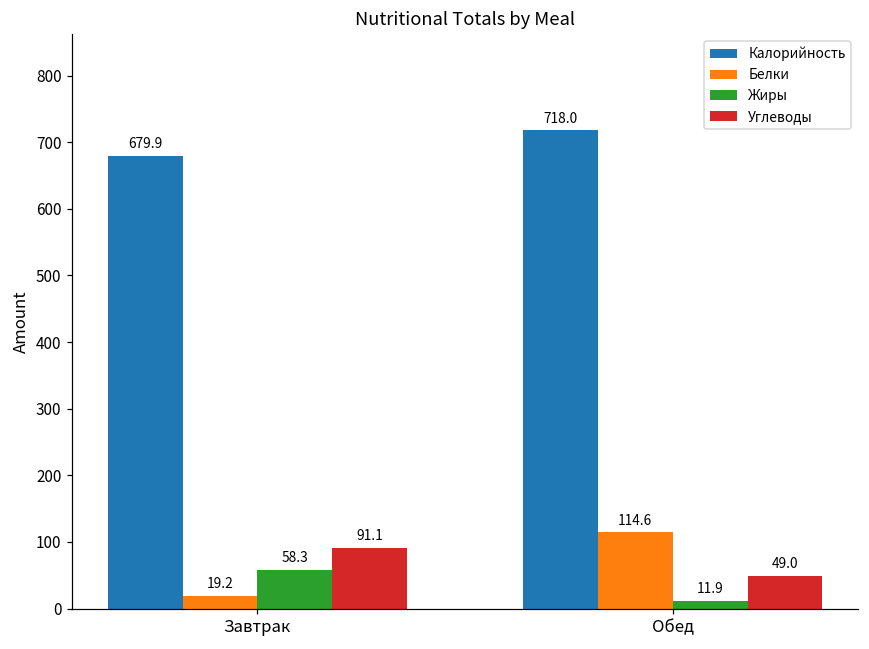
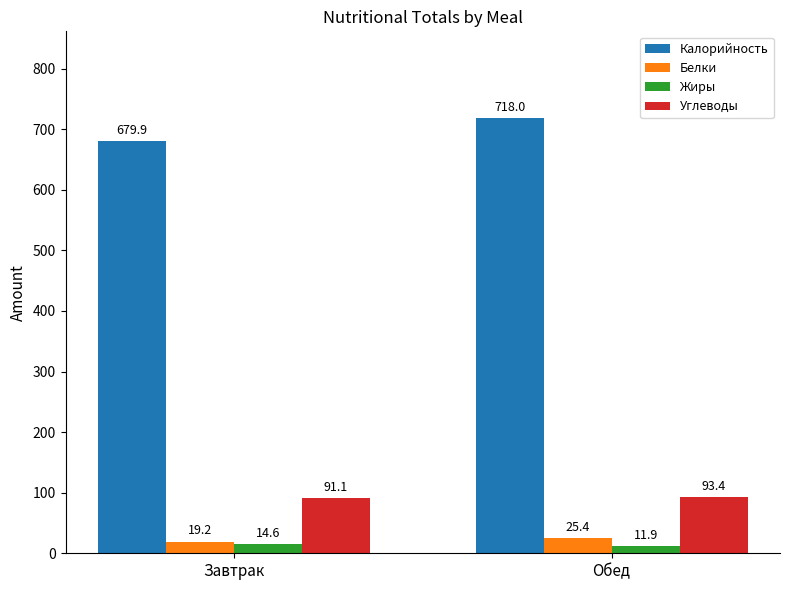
Жиры, Завтрак: 58.3 -> 14.6
Белки, Обед: 114.6 -> 25.4
Углеводы, Обед: 49.0 -> 93.4
